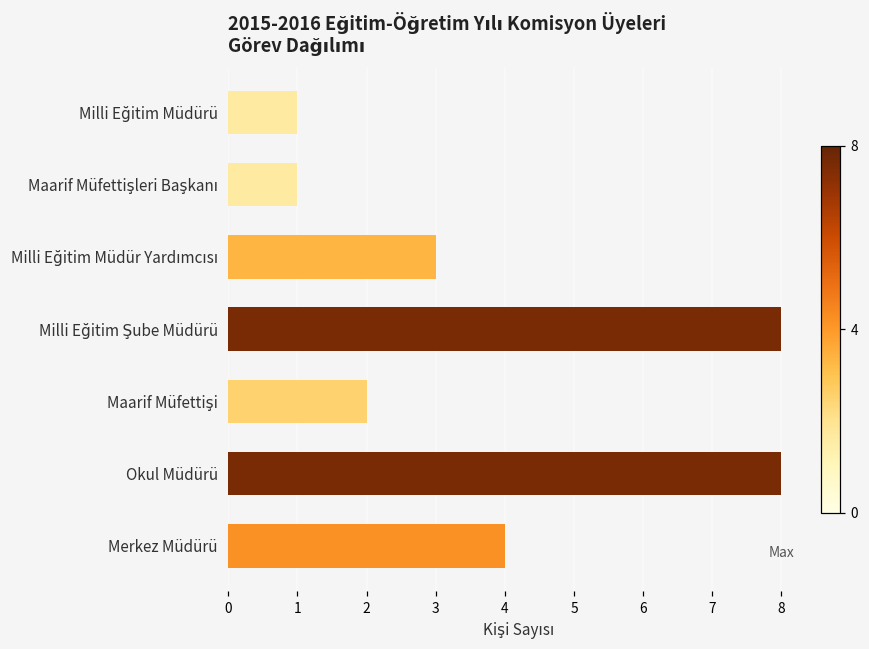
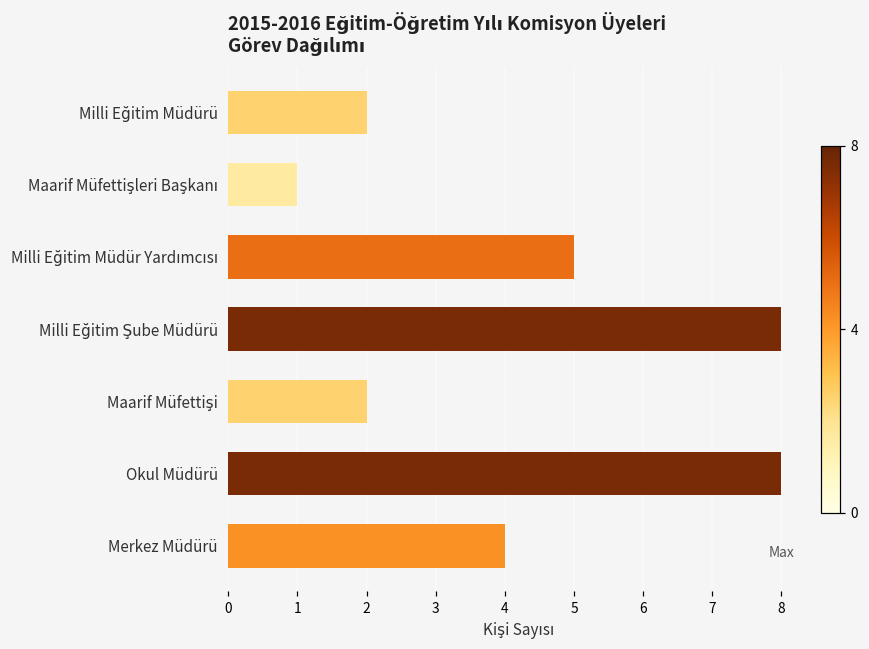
Milli Eğitim Müdürü: 1 -> 2
Milli Eğitim Müdür Yardımcısı: 3 -> 5
